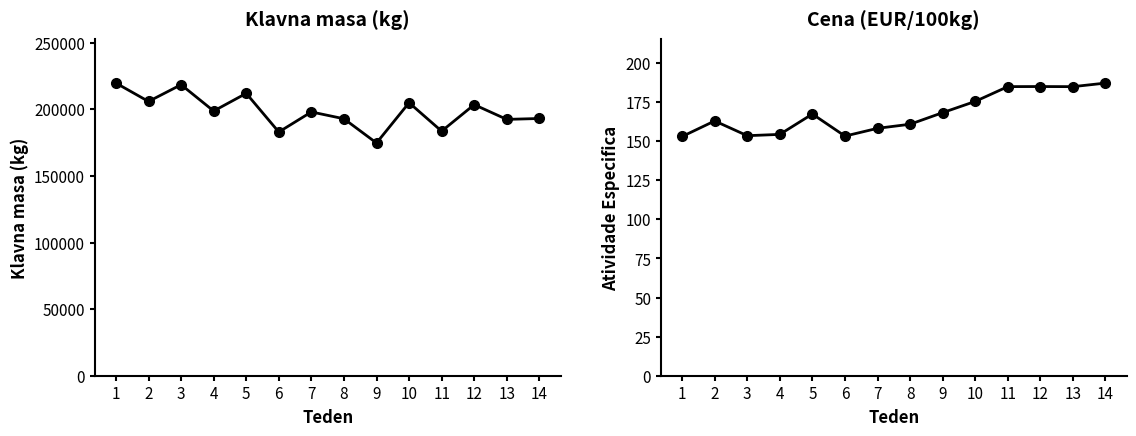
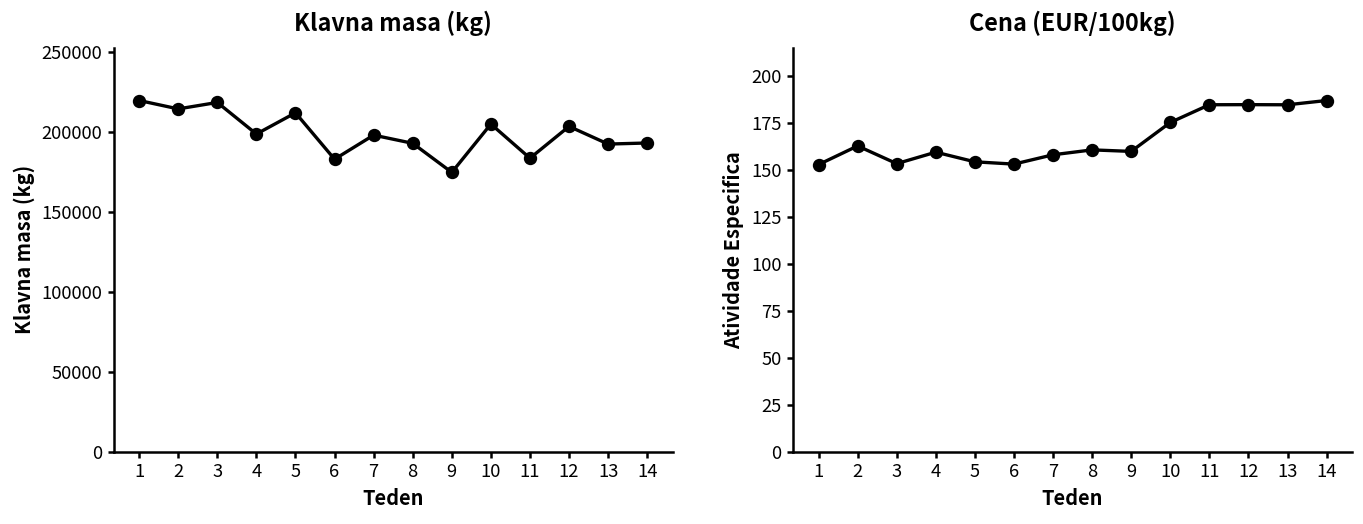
Klavna masa (kg), 2: 206000 -> 214000
Cena (EUR/100kg), 4: 154 -> 160
Cena (EUR/100kg), 5: 167 -> 154
Cena (EUR/100kg), 9: 168 -> 160
